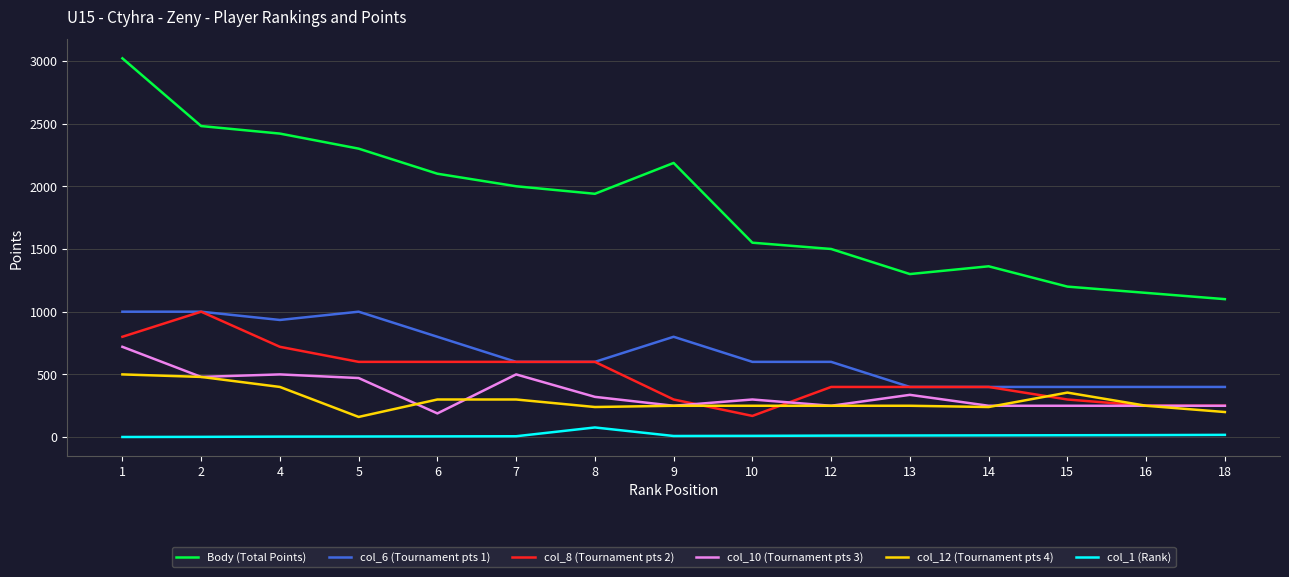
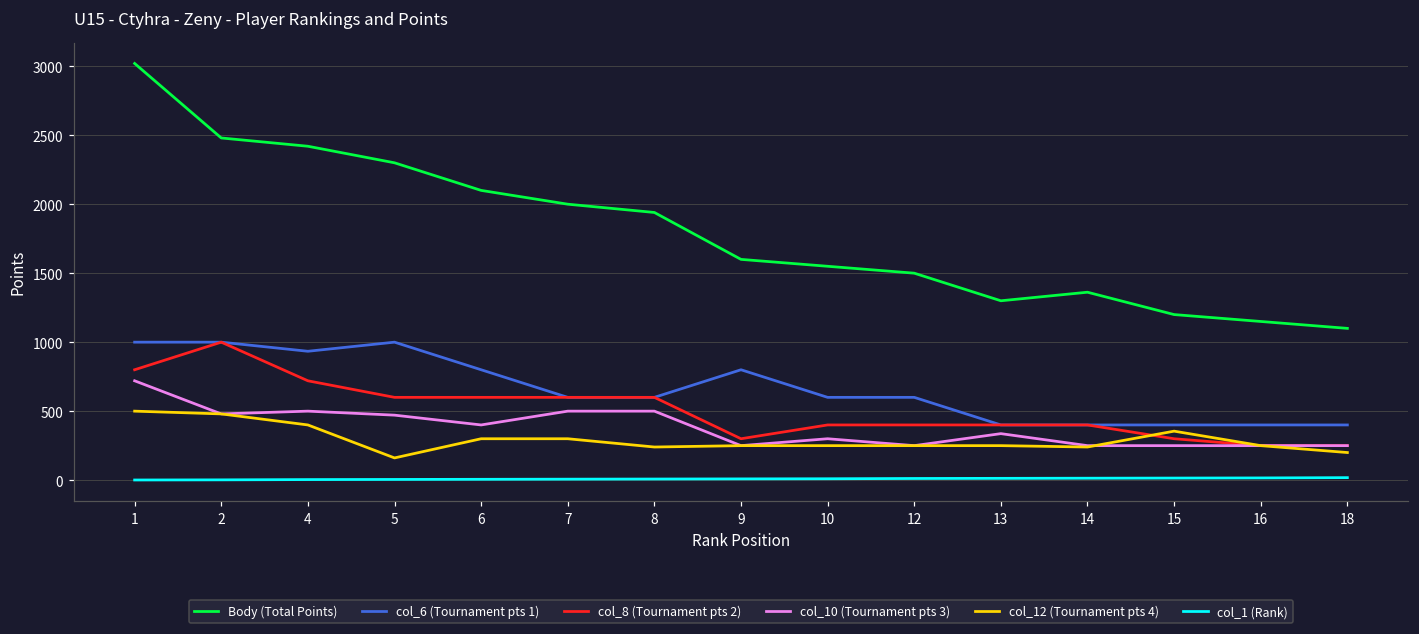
col_10 (Tournament pts 3), 6: 190 -> 400
col_10 (Tournament pts 3), 8: 320 -> 500
col_1 (Rank), 8: 80 -> 10
Body (Total Points), 9: 2190 -> 1600
col_8 (Tournament pts 2), 10: 170 -> 400
